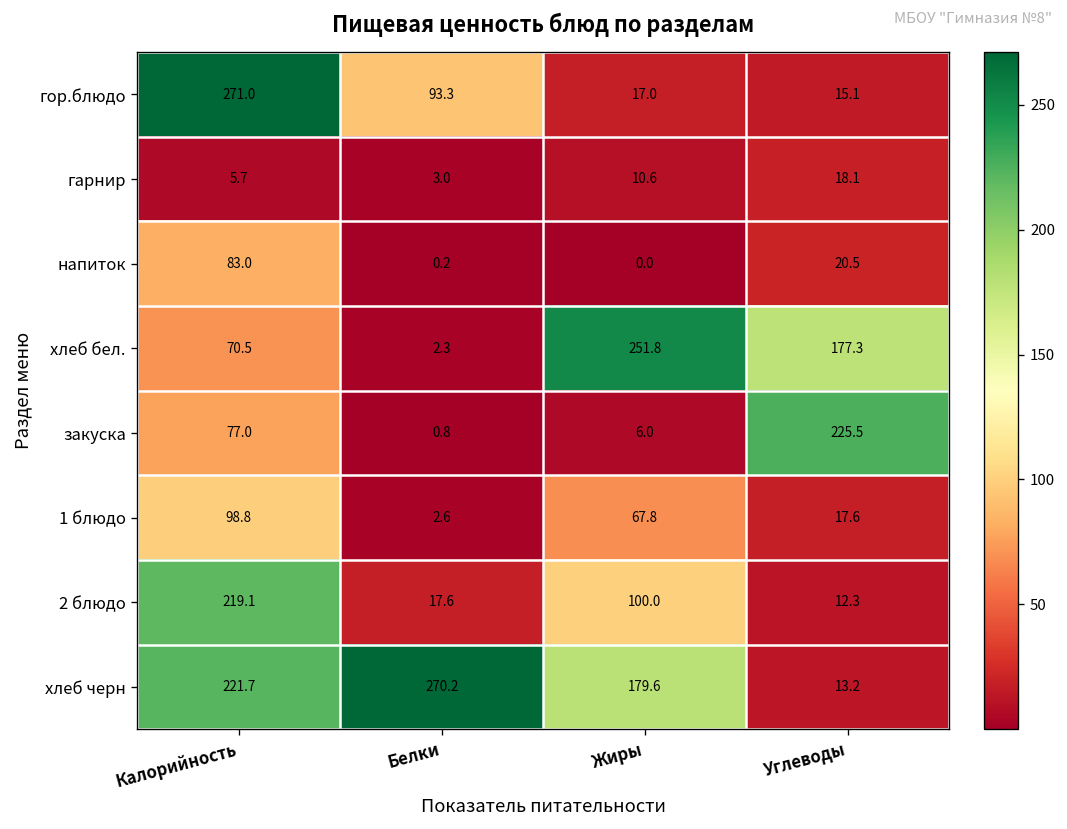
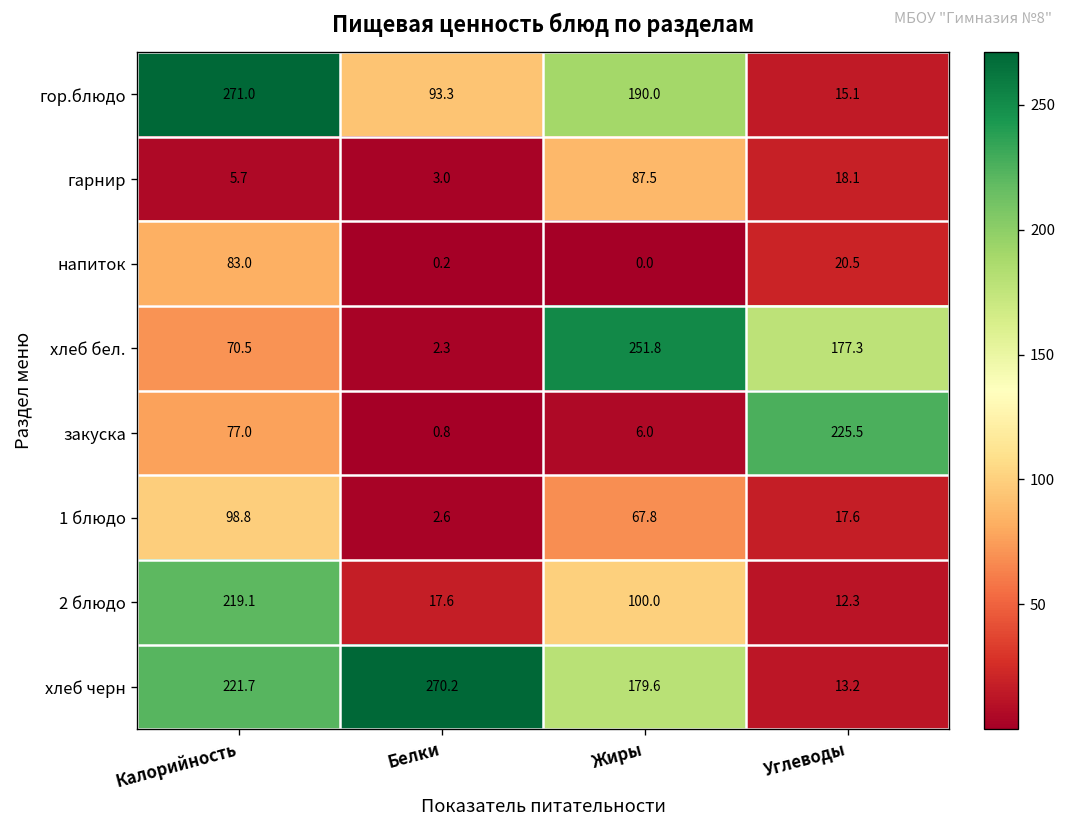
гор.блюдо, Жиры: 17.0 -> 190.0
гарнир, Жиры: 10.6 -> 87.5
